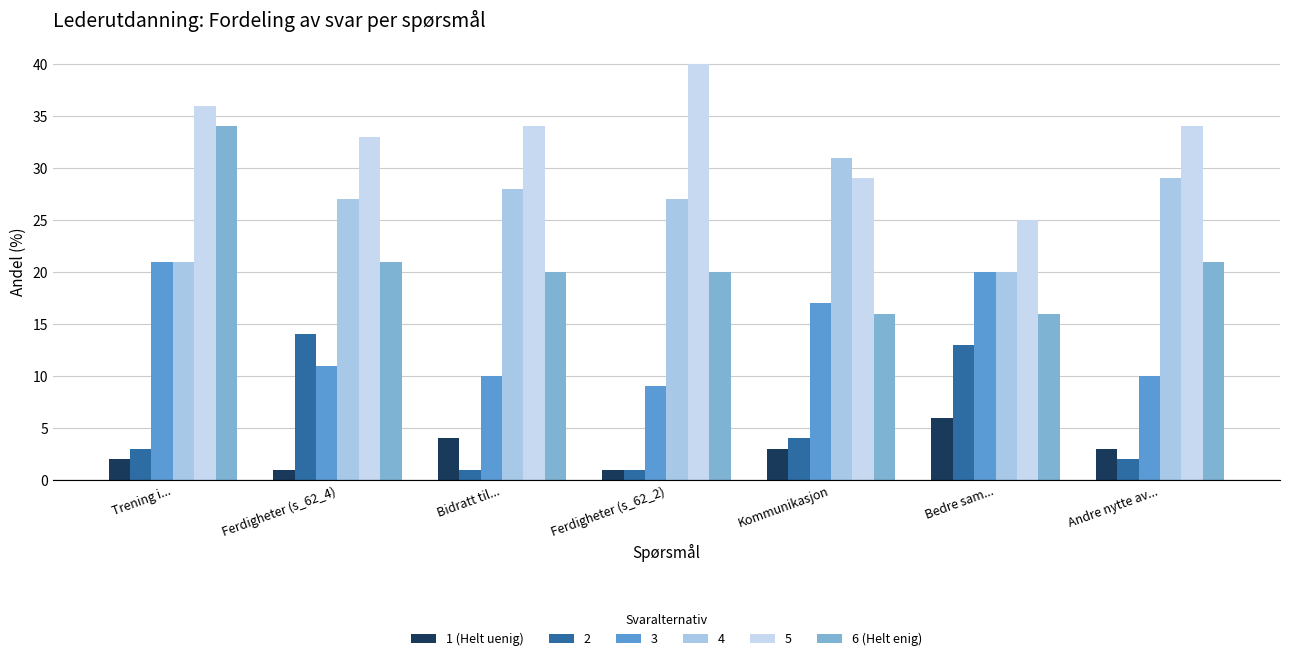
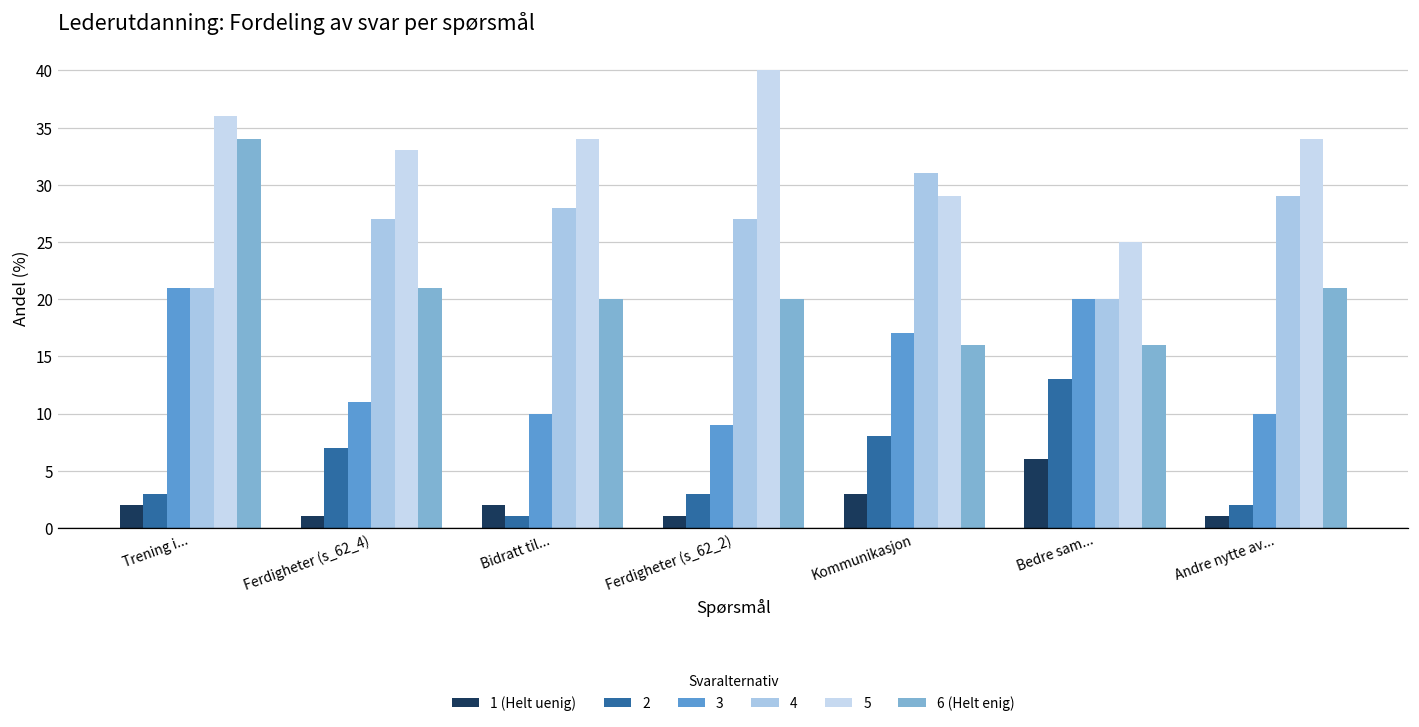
2, Ferdigheter (s_62_4): 14 -> 7
1 (Helt uenig), Bidratt til...: 4 -> 2
2, Ferdigheter (s_62_2): 1 -> 3
2, Kommunikasjon: 4 -> 8
1 (Helt uenig), Andre nytte av...: 3 -> 1
